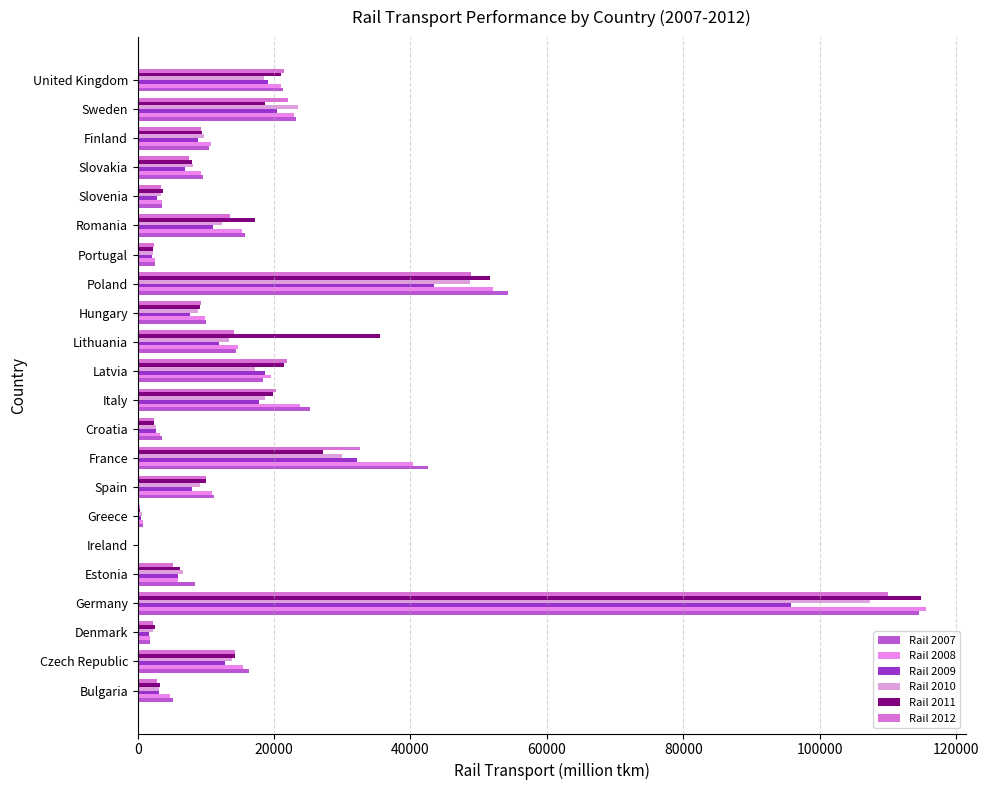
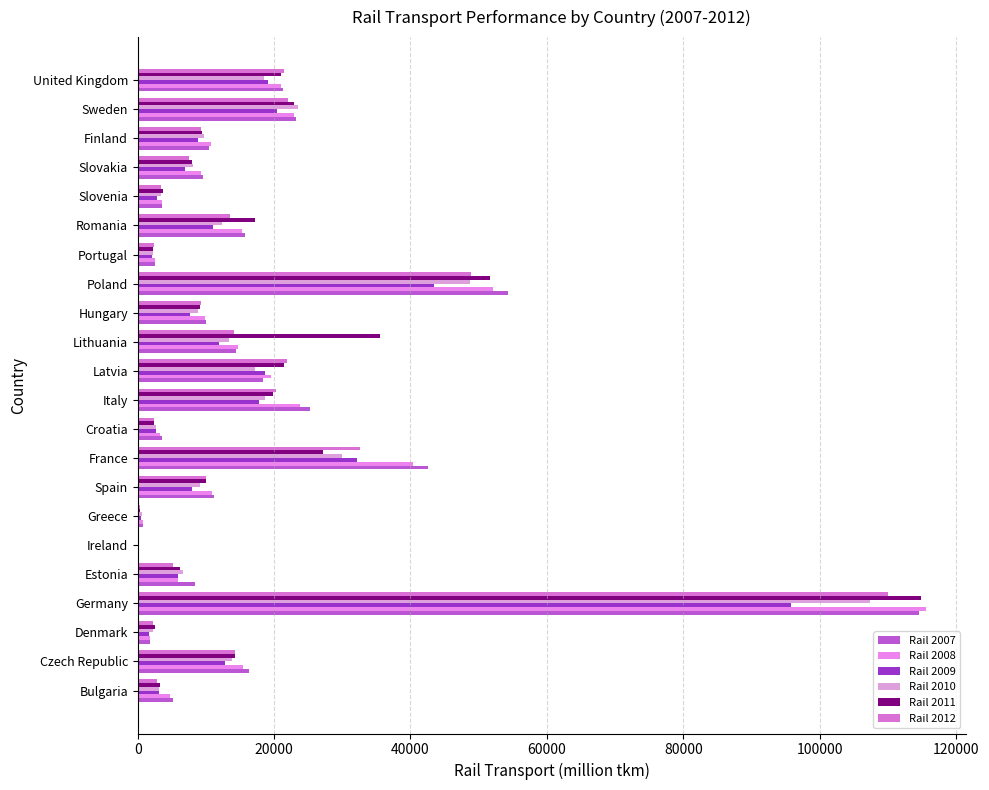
Rail 2011, Sweden: 19000 -> 23000
